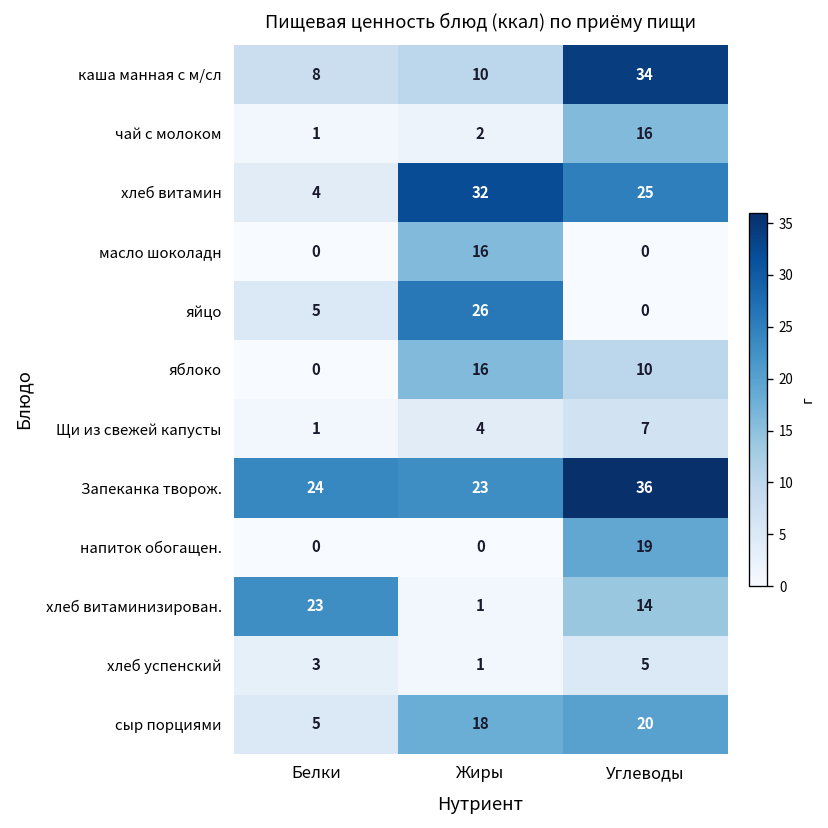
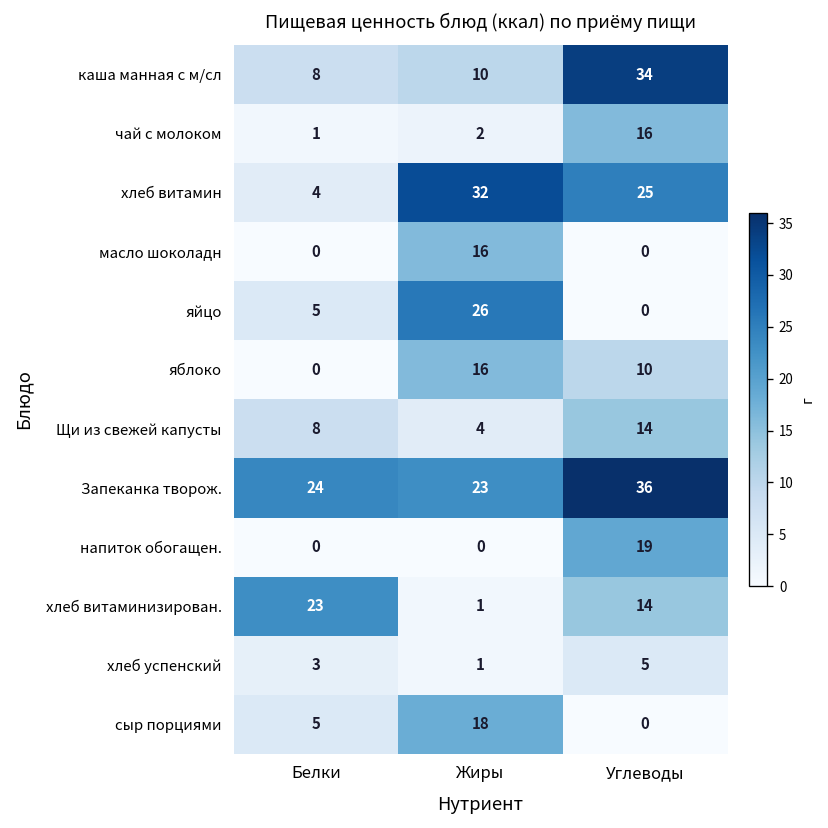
Щи из свежей капусты, Белки: 1 -> 8
Щи из свежей капусты, Углеводы: 7 -> 14
сыр порциями, Углеводы: 20 -> 0
